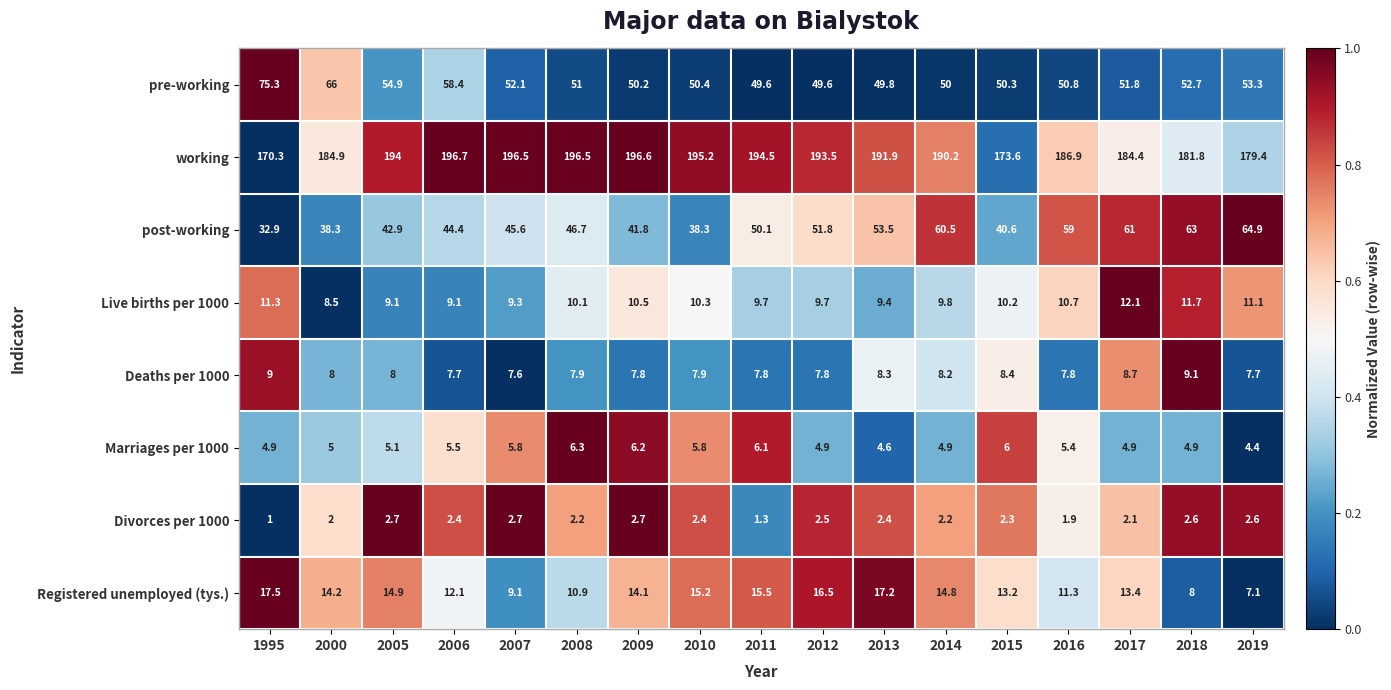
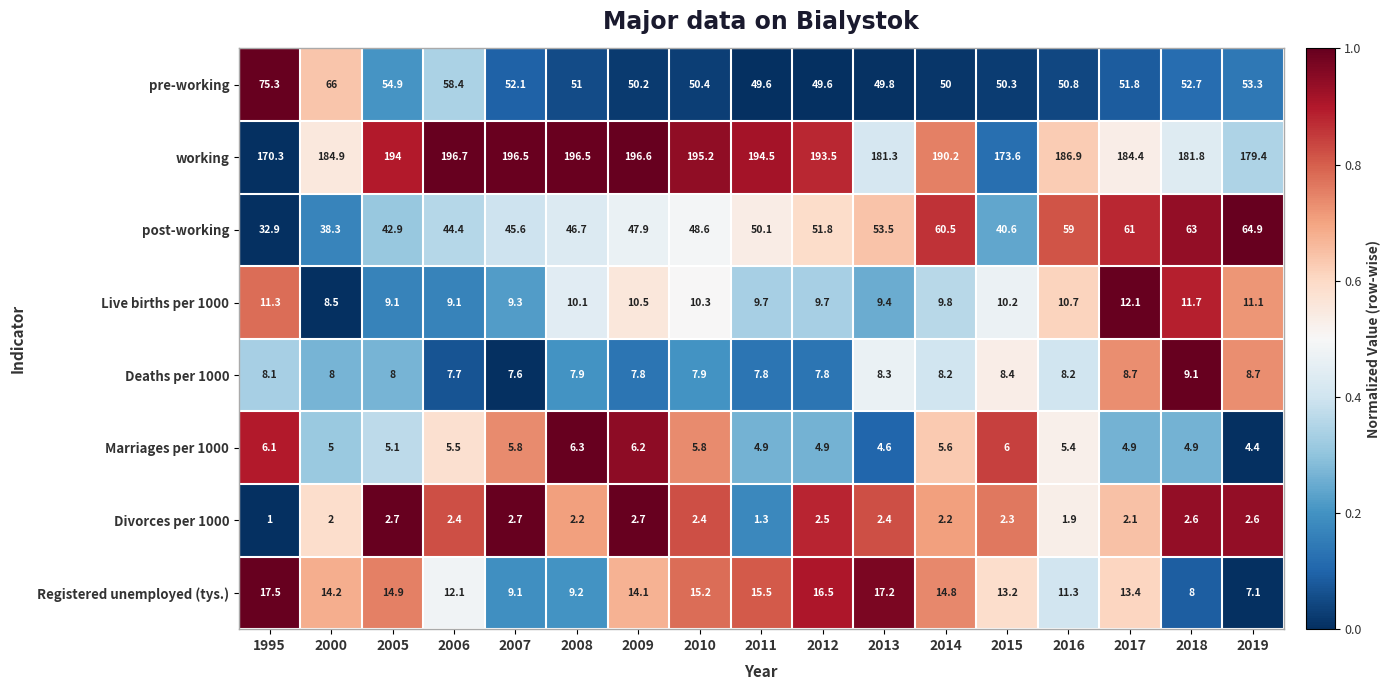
working, 2013: 191.9 -> 181.3
post-working, 2009: 41.8 -> 47.9
post-working, 2010: 38.3 -> 48.6
Deaths per 1000, 1995: 9 -> 8.1
Deaths per 1000, 2016: 7.8 -> 8.2
Deaths per 1000, 2019: 7.7 -> 8.7
Marriages per 1000, 1995: 4.9 -> 6.1
Marriages per 1000, 2011: 6.1 -> 4.9
Marriages per 1000, 2014: 4.9 -> 5.6
Registered unemployed (tys.), 2008: 10.9 -> 9.2
